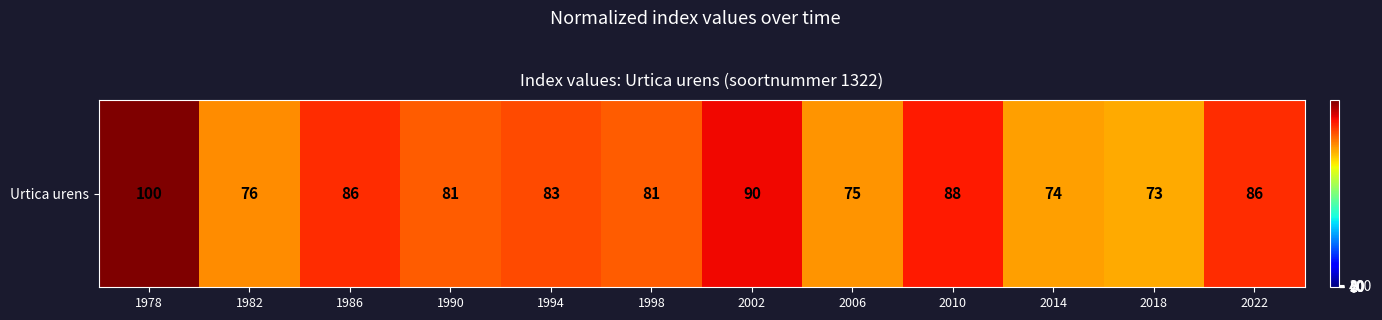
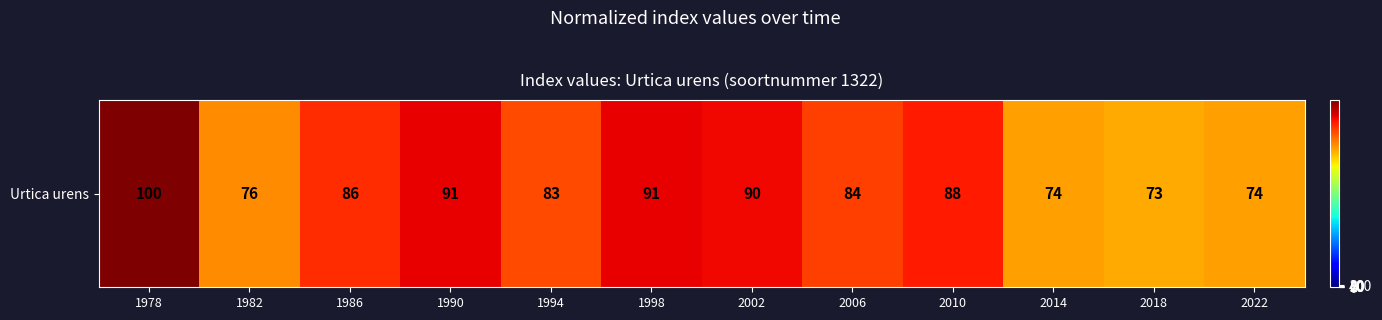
Urtica urens, 1990: 81 -> 91
Urtica urens, 1998: 81 -> 91
Urtica urens, 2006: 75 -> 84
Urtica urens, 2022: 86 -> 74
